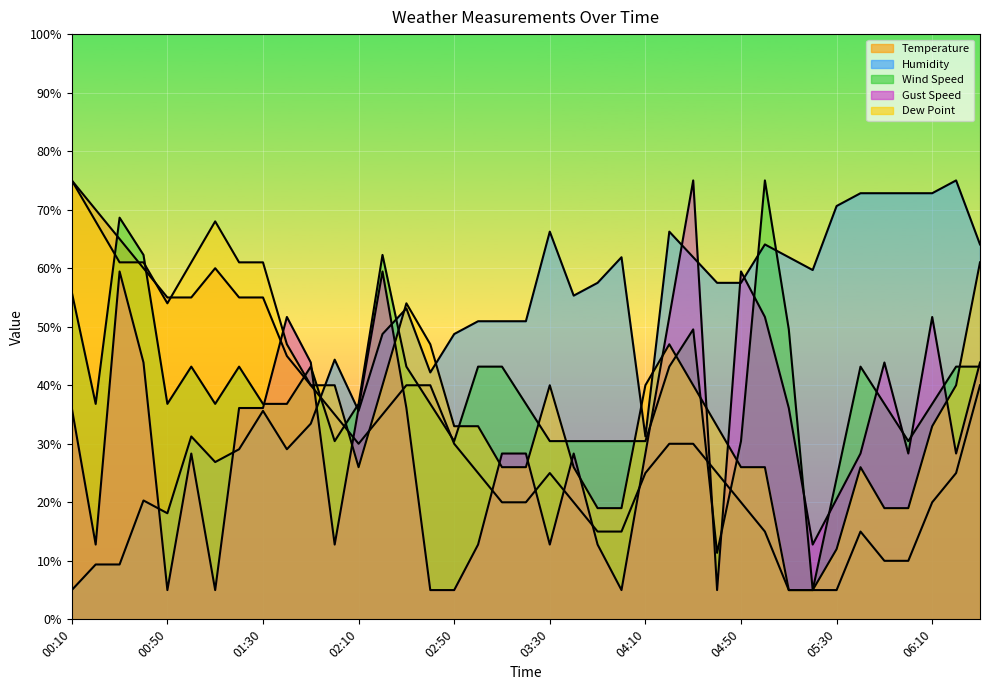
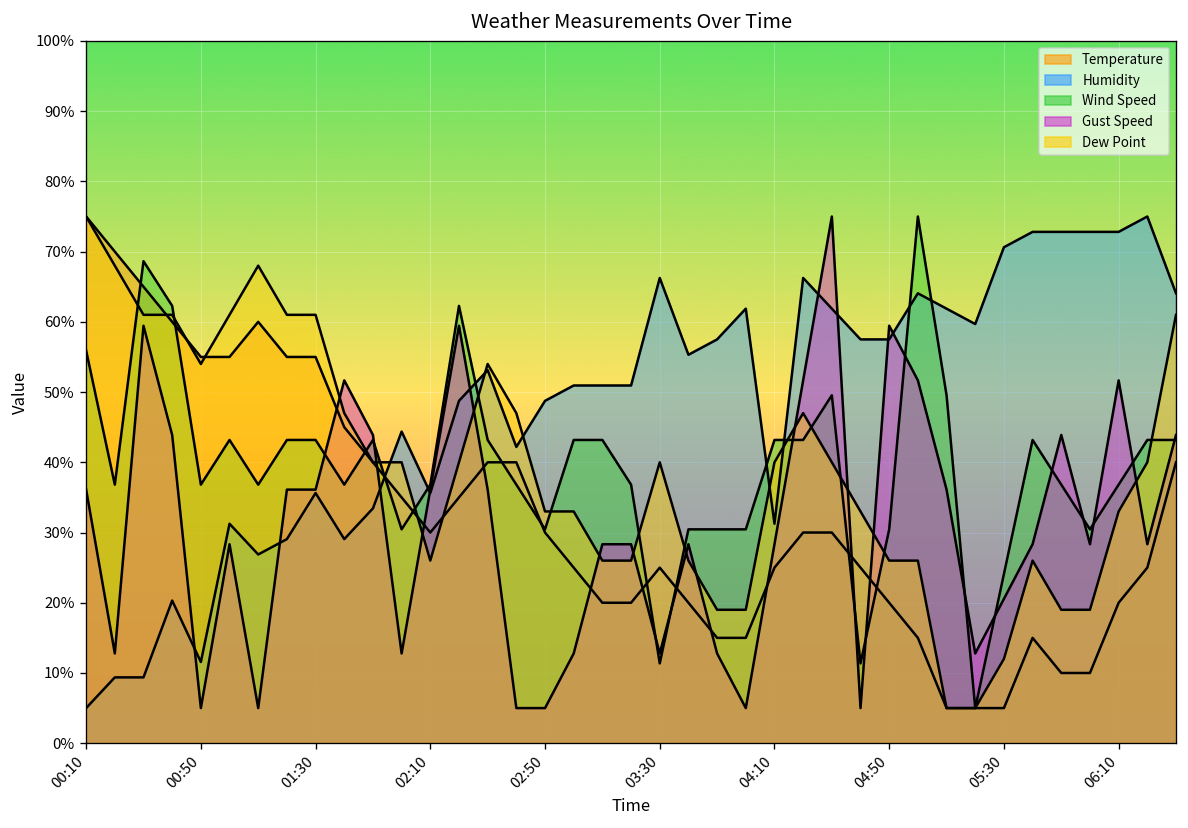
Humidity, 00:50: 18% -> 12%
Wind Speed, 01:30: 37% -> 43%
Wind Speed, 03:30: 30% -> 11%
Wind Speed, 04:10: 30% -> 43%
